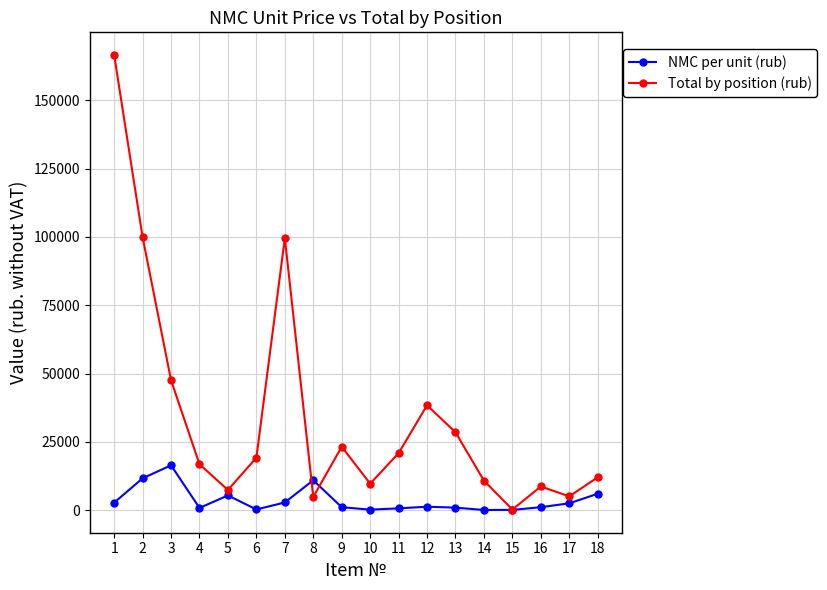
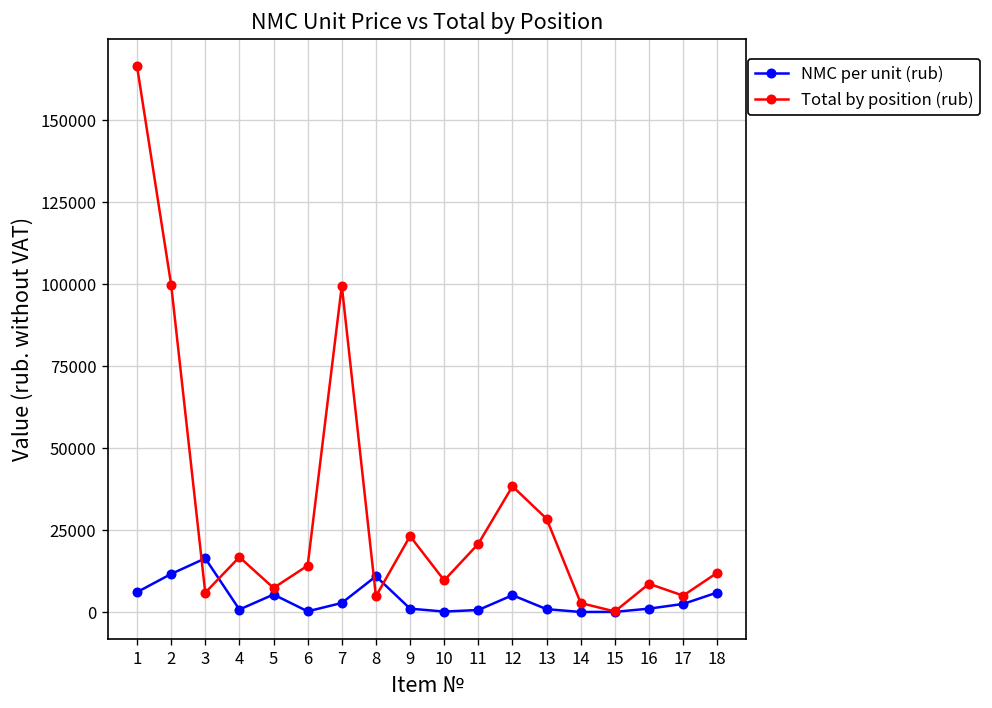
NMC per unit (rub), 1: 3000 -> 6000
Total by position (rub), 3: 48000 -> 6000
Total by position (rub), 6: 19000 -> 14000
NMC per unit (rub), 12: 1000 -> 5000
Total by position (rub), 14: 11000 -> 3000
